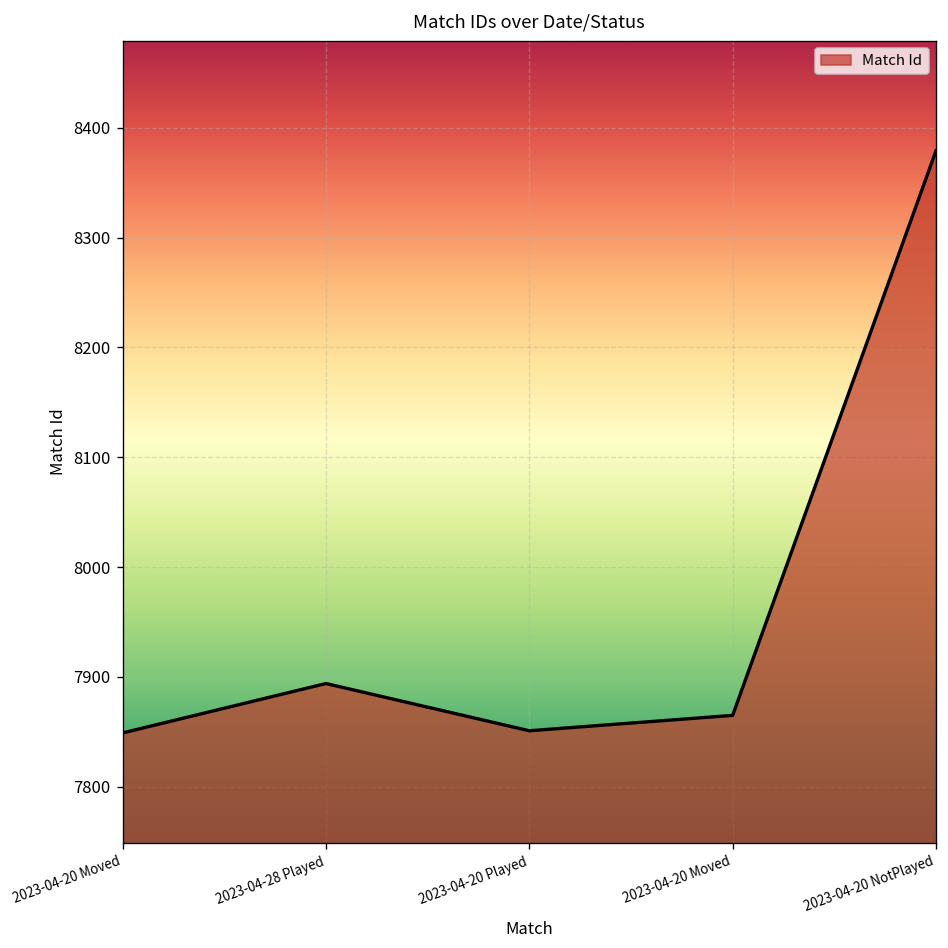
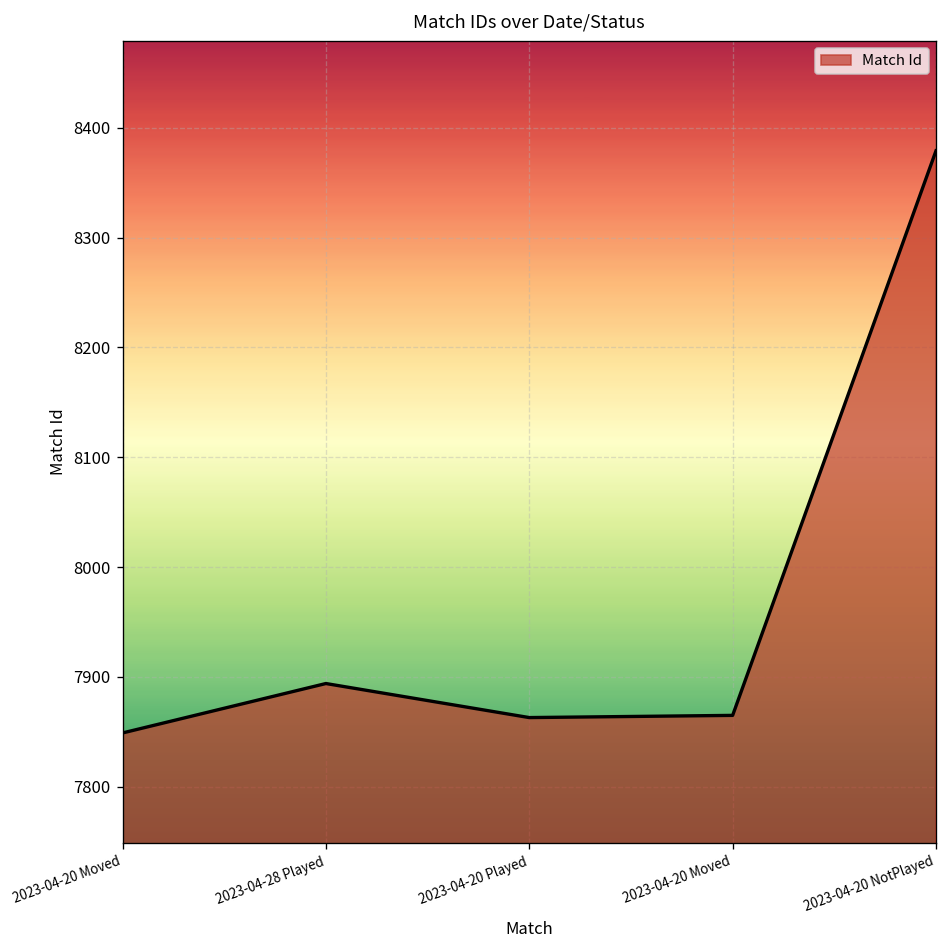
2023-04-20 Played: 7850 -> 7860
